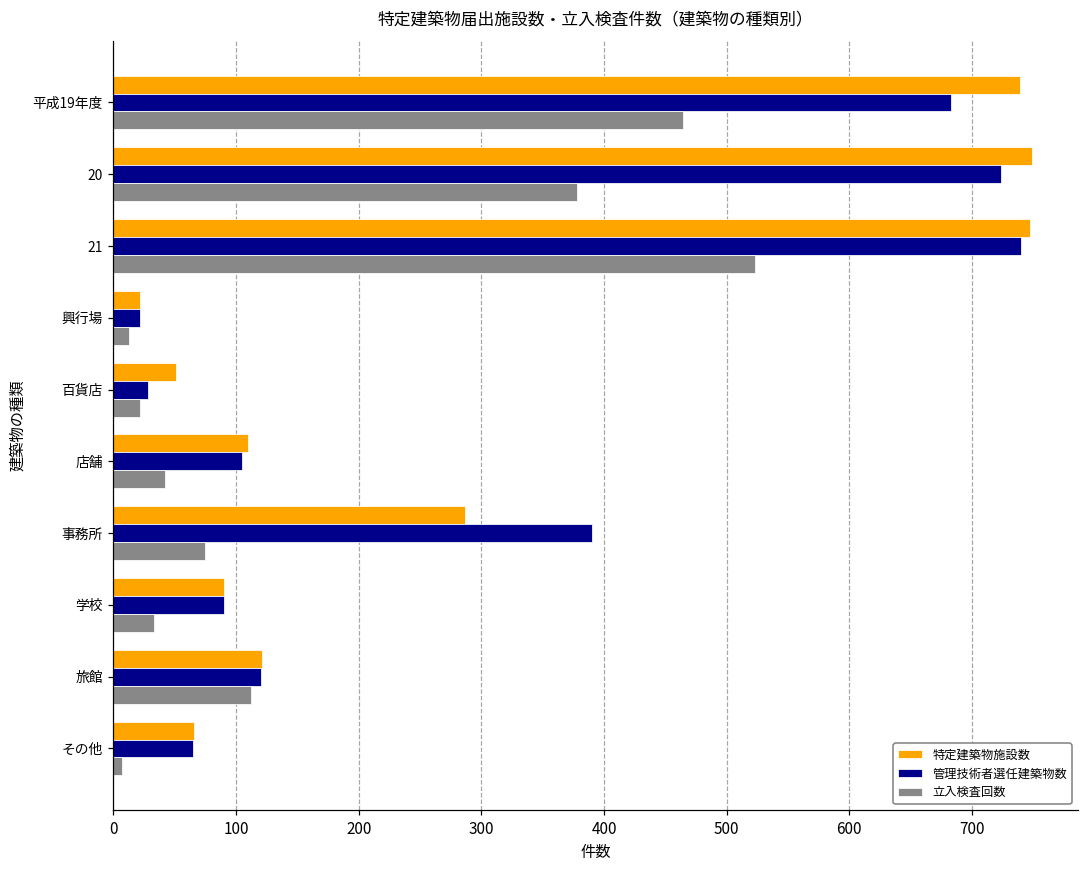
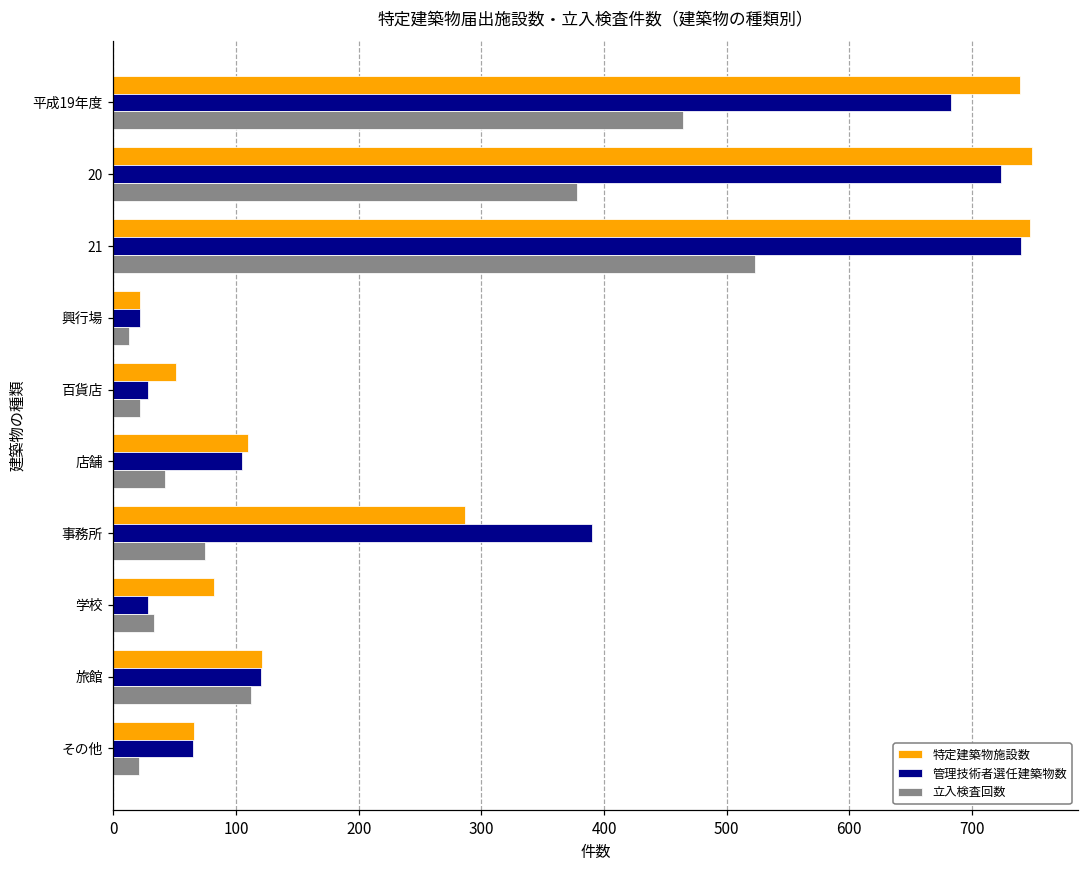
特定建築物施設数, 学校: 90 -> 82
管理技術者選任建築物数, 学校: 90 -> 28
立入検査回数, その他: 7 -> 21
